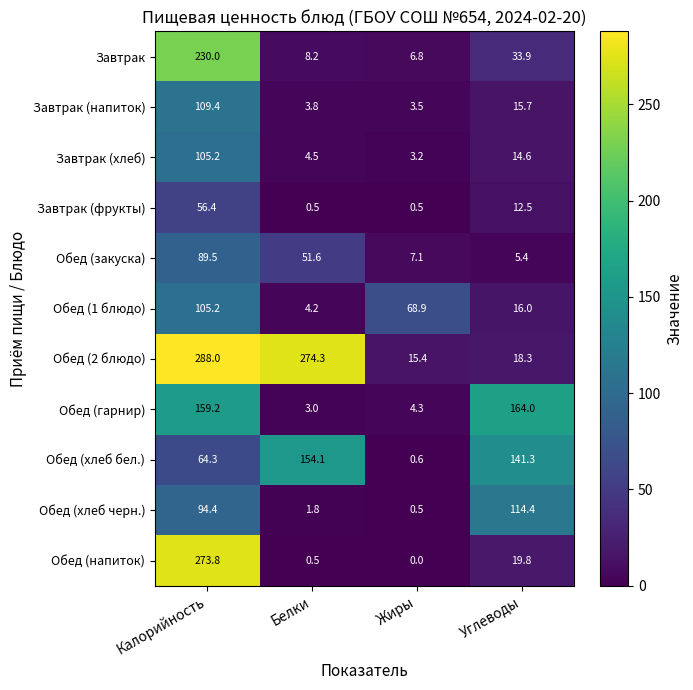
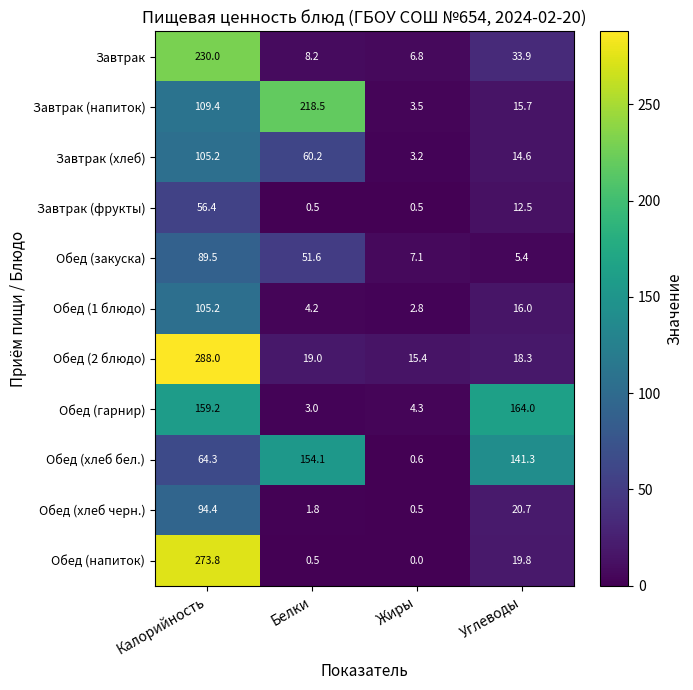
Завтрак (напиток), Белки: 3.8 -> 218.5
Завтрак (хлеб), Белки: 4.5 -> 60.2
Обед (1 блюдо), Жиры: 68.9 -> 2.8
Обед (2 блюдо), Белки: 274.3 -> 19.0
Обед (хлеб черн.), Углеводы: 114.4 -> 20.7
